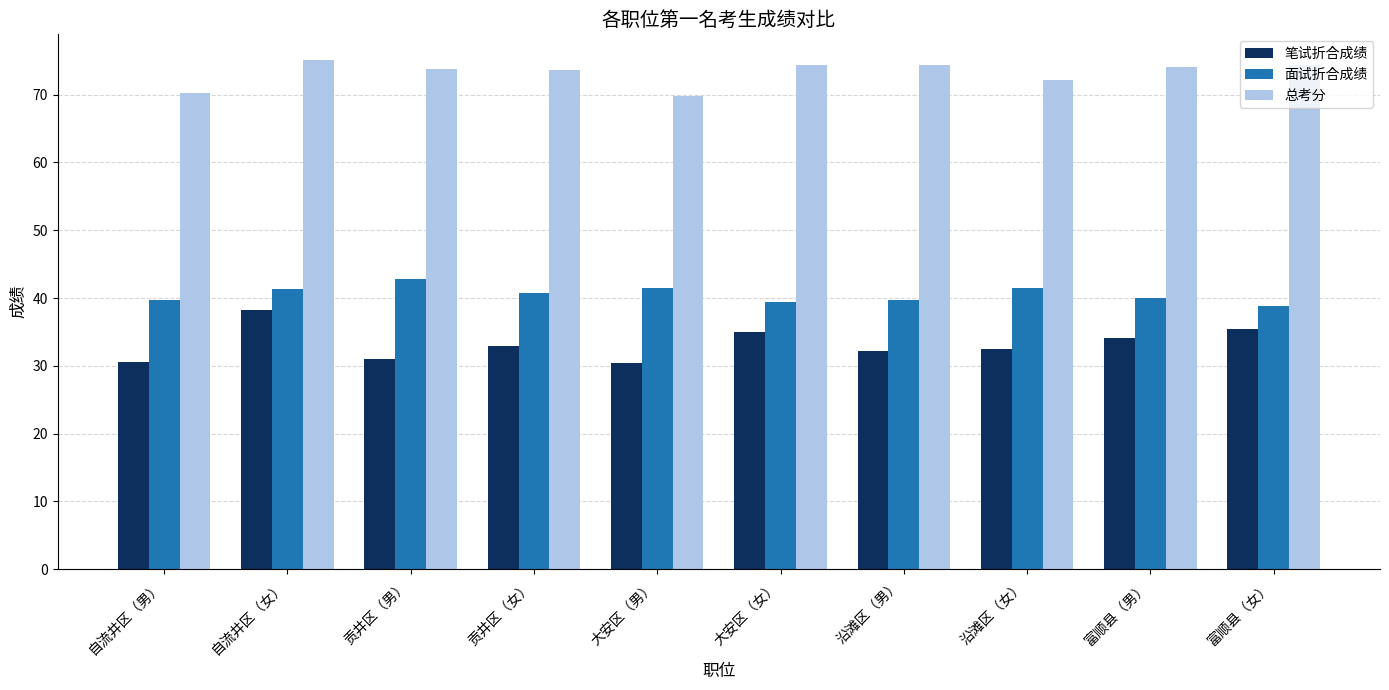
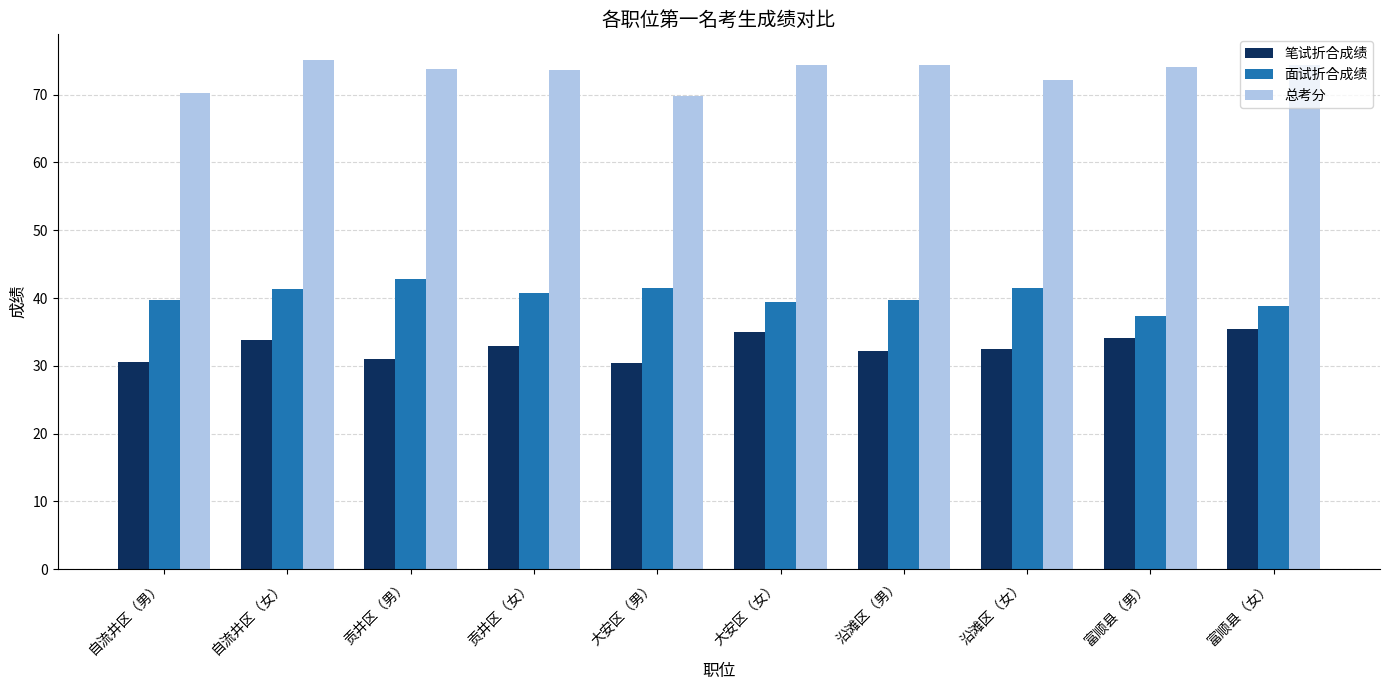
笔试折合成绩, 自流井区（女）: 38 -> 34
面试折合成绩, 富顺县（男）: 40 -> 37
